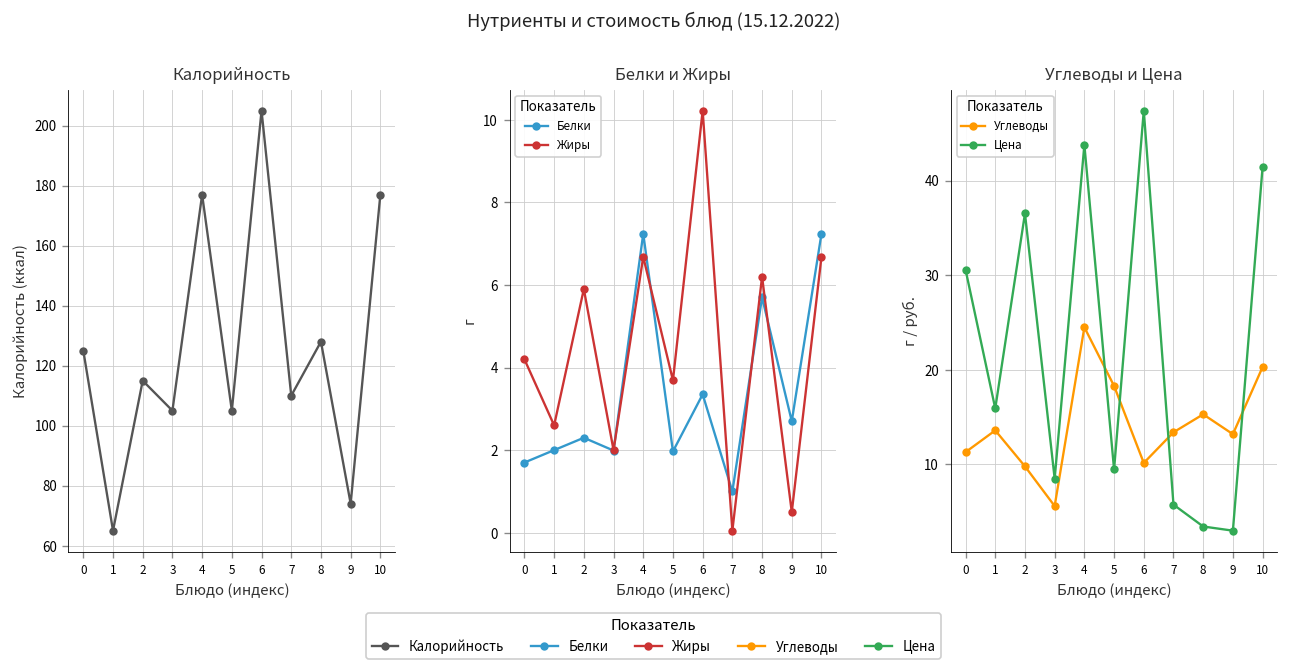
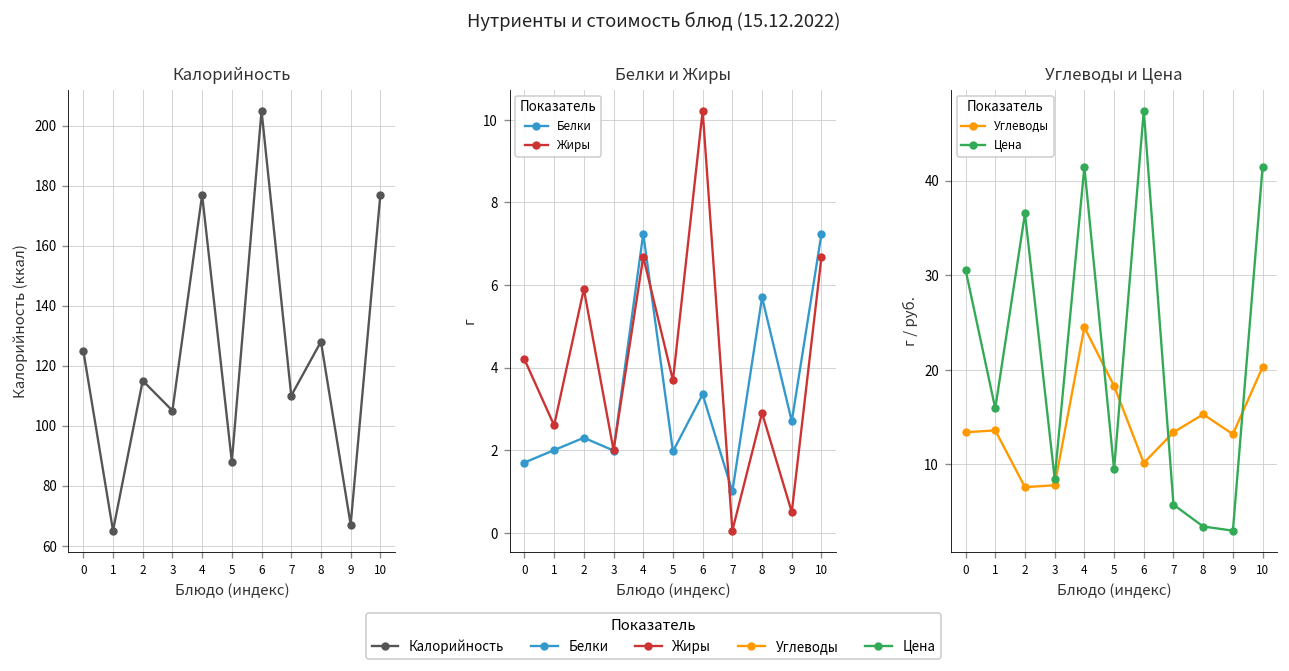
Калорийность, 5: 105 -> 88
Калорийность, 9: 74 -> 67
Белки и Жиры, Жиры, 8: 6.2 -> 2.9
Углеводы и Цена, Углеводы, 0: 11 -> 13
Углеводы и Цена, Углеводы, 2: 10 -> 8
Углеводы и Цена, Углеводы, 3: 6 -> 8
Углеводы и Цена, Цена, 4: 44 -> 41
